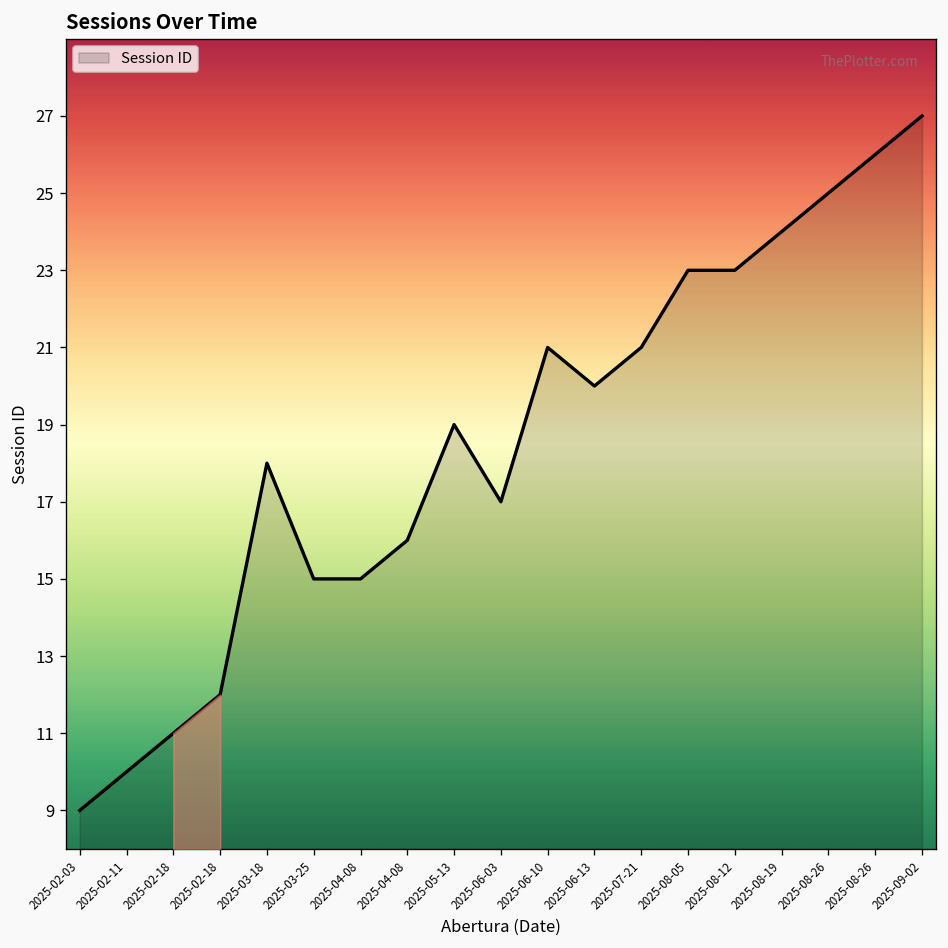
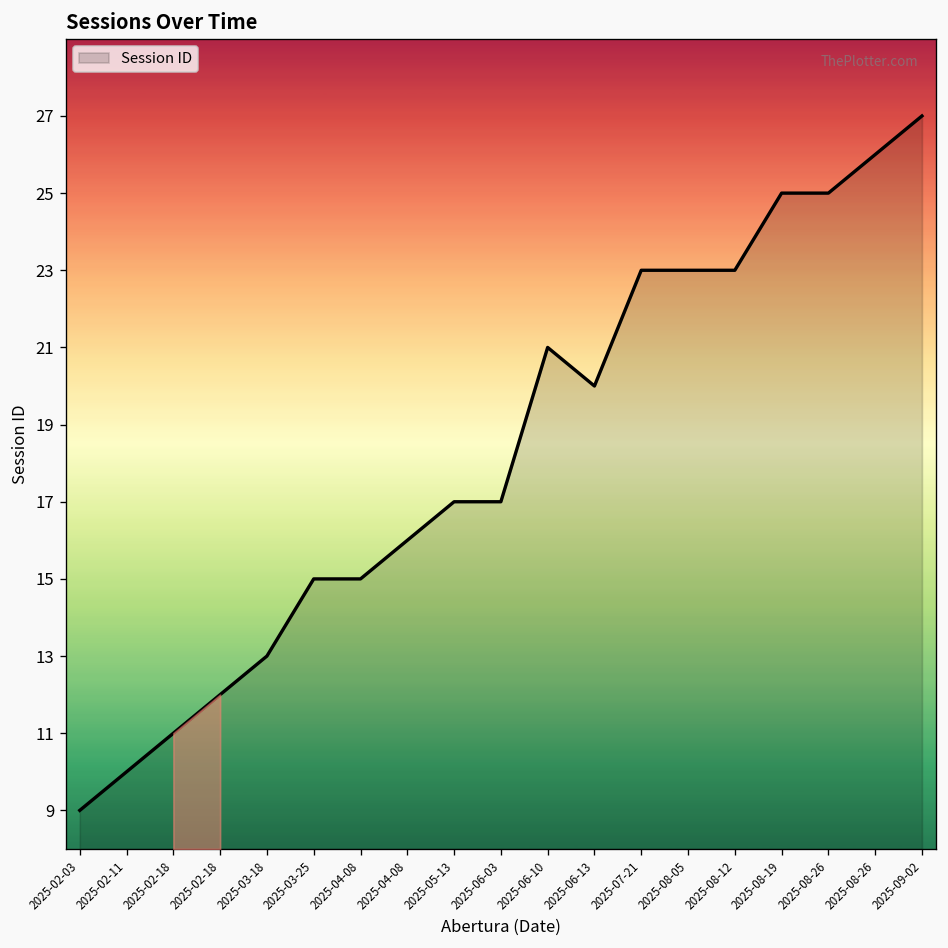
Session ID, 2025-03-18: 18 -> 13
Session ID, 2025-05-13: 19 -> 17
Session ID, 2025-07-21: 21 -> 23
Session ID, 2025-08-19: 24 -> 25
